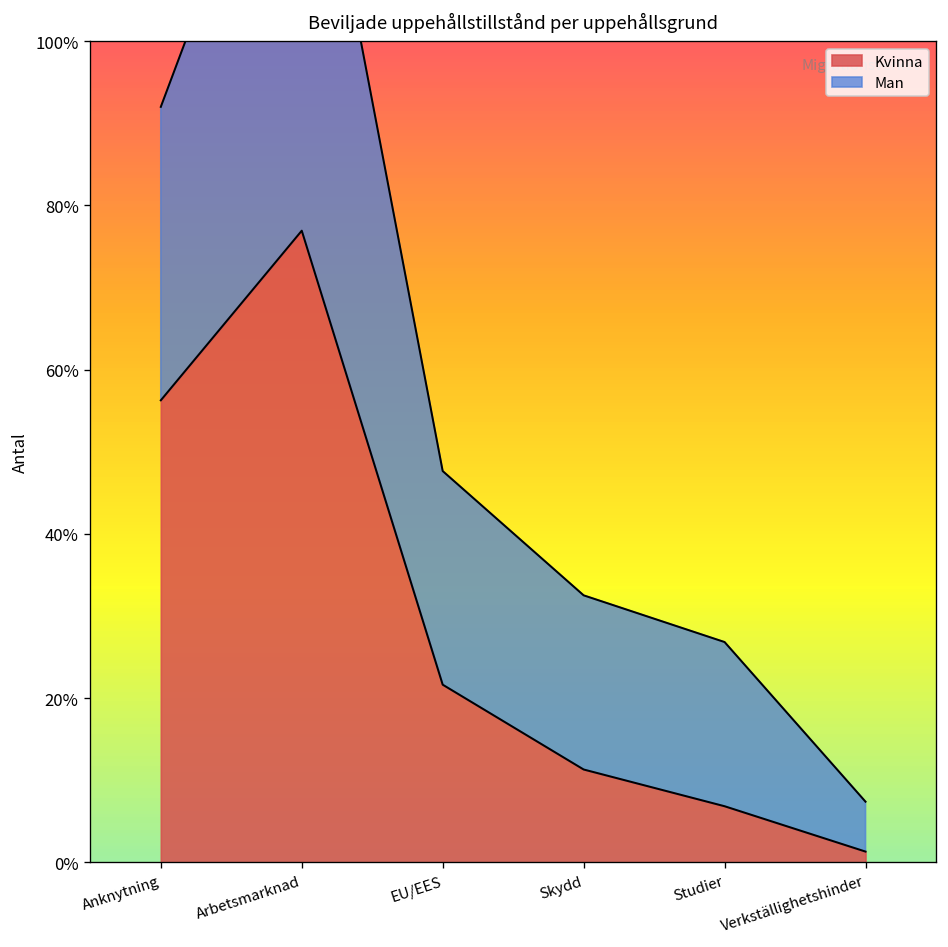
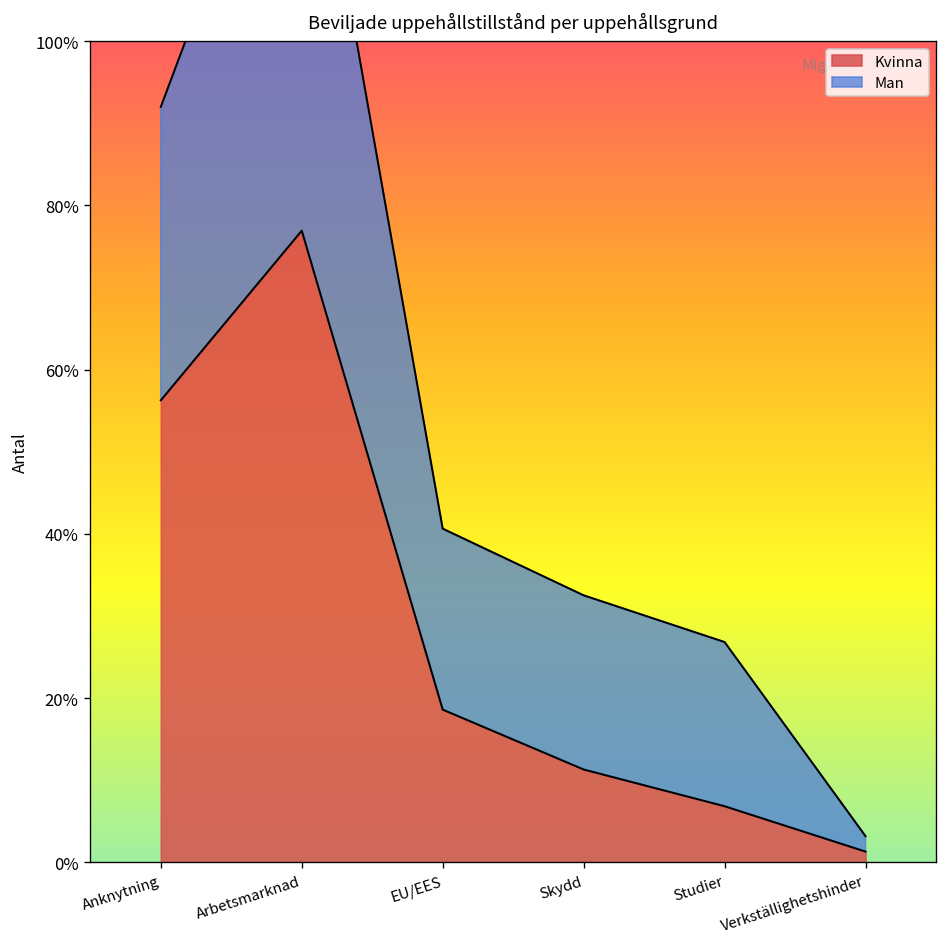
Kvinna, EU/EES: 22% -> 19%
Man, EU/EES: 26% -> 22%
Man, Verkställighetshinder: 6% -> 2%
